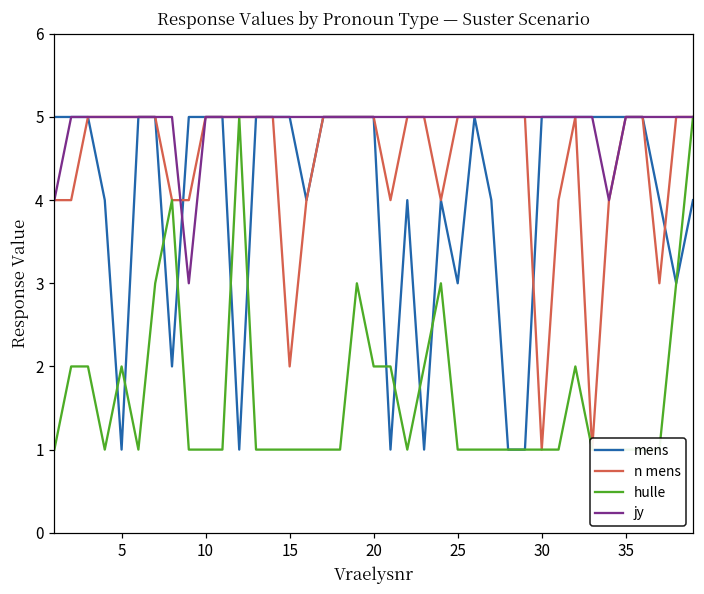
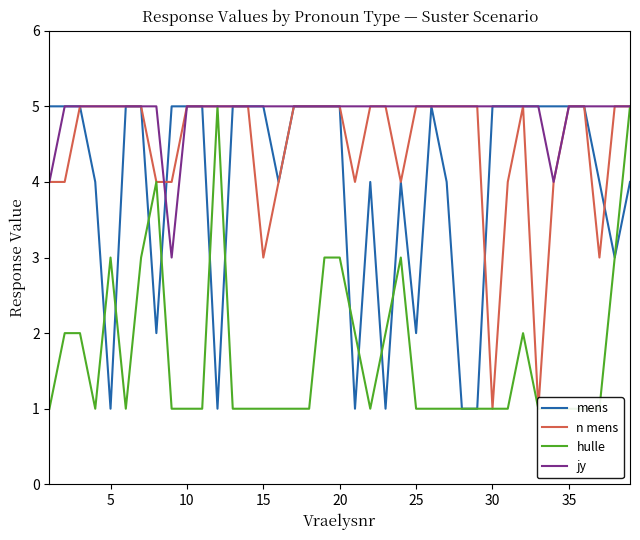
hulle, 5: 2 -> 3
n mens, 15: 2 -> 3
hulle, 20: 2 -> 3
mens, 25: 3 -> 2
